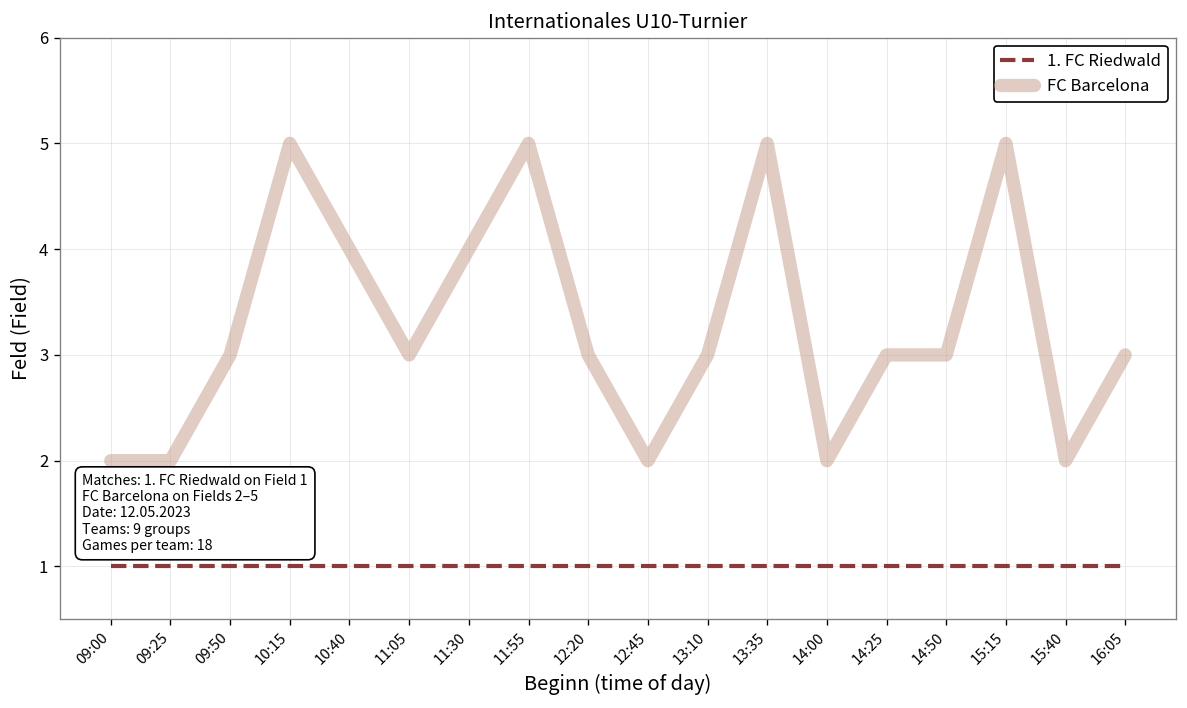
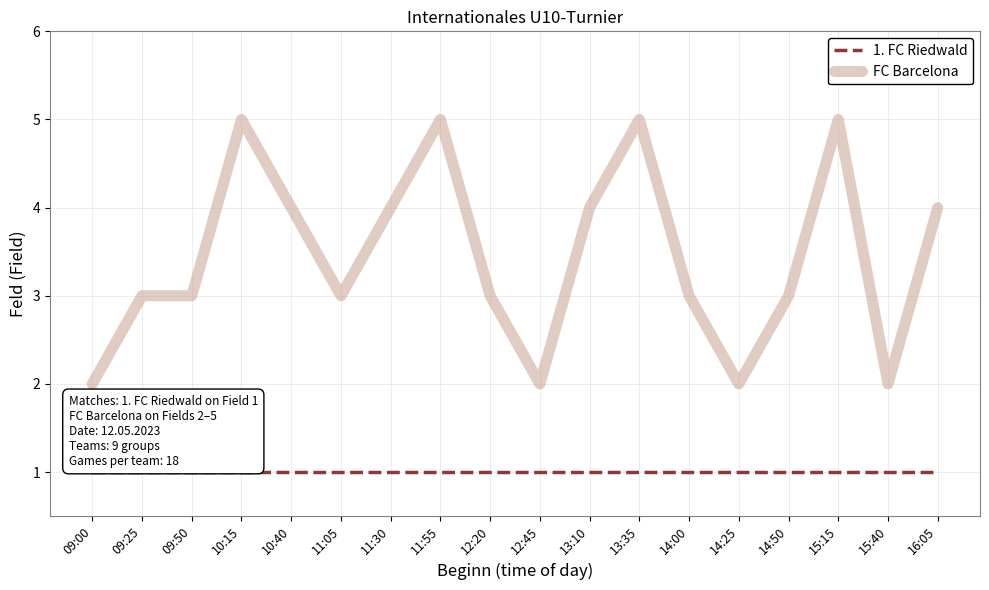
FC Barcelona, 09:25: 2 -> 3
FC Barcelona, 13:10: 3 -> 4
FC Barcelona, 14:00: 2 -> 3
FC Barcelona, 14:25: 3 -> 2
FC Barcelona, 16:05: 3 -> 4
